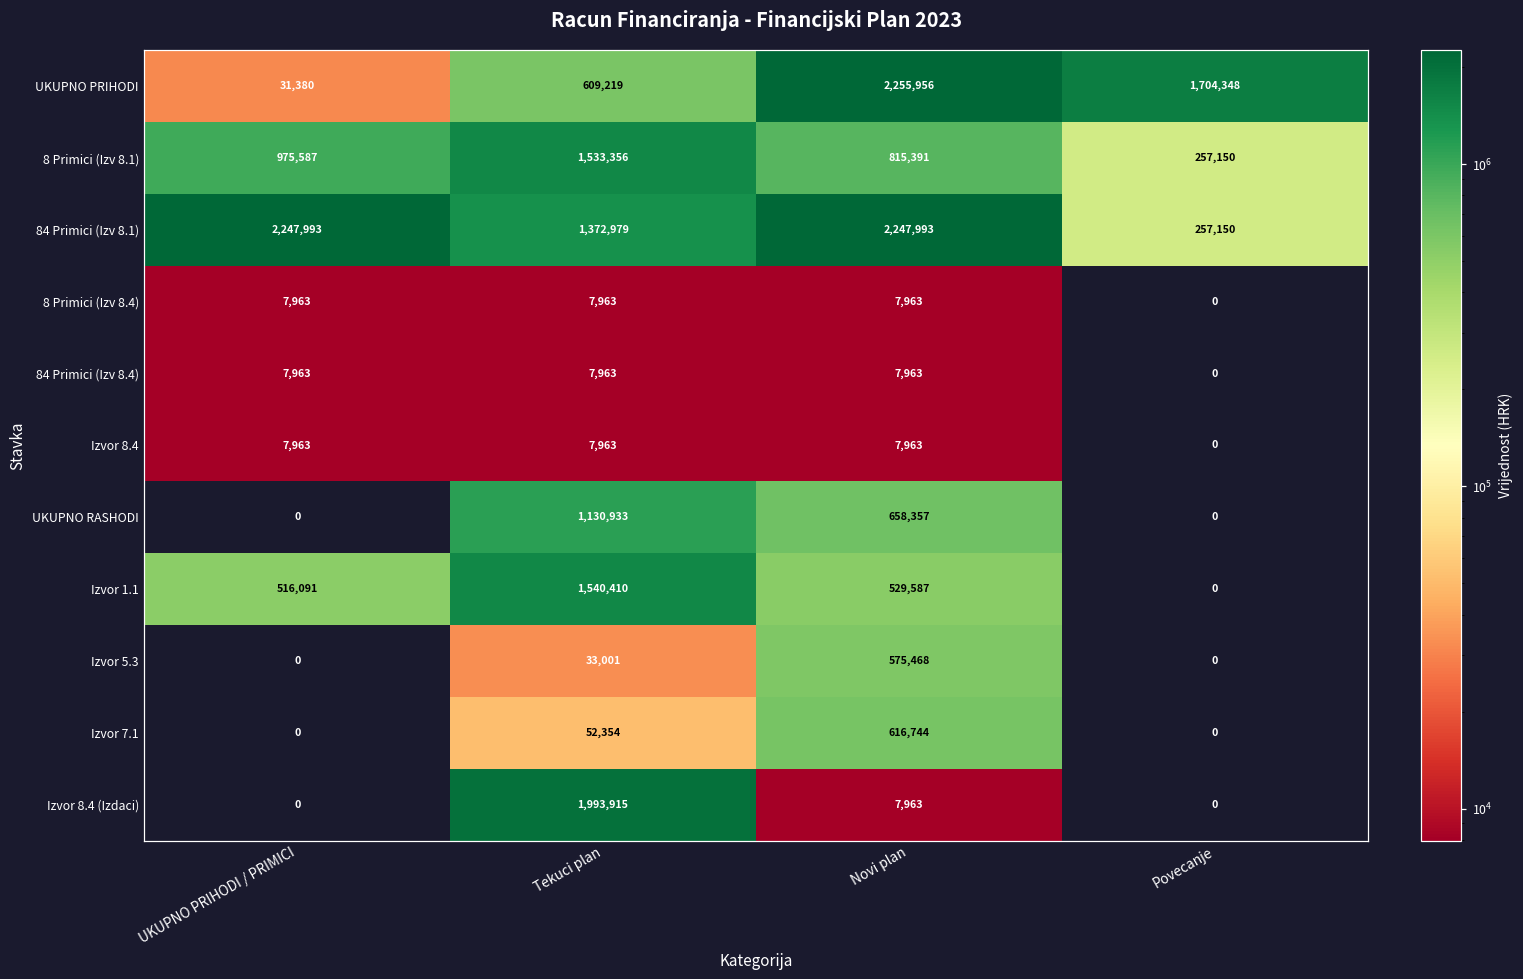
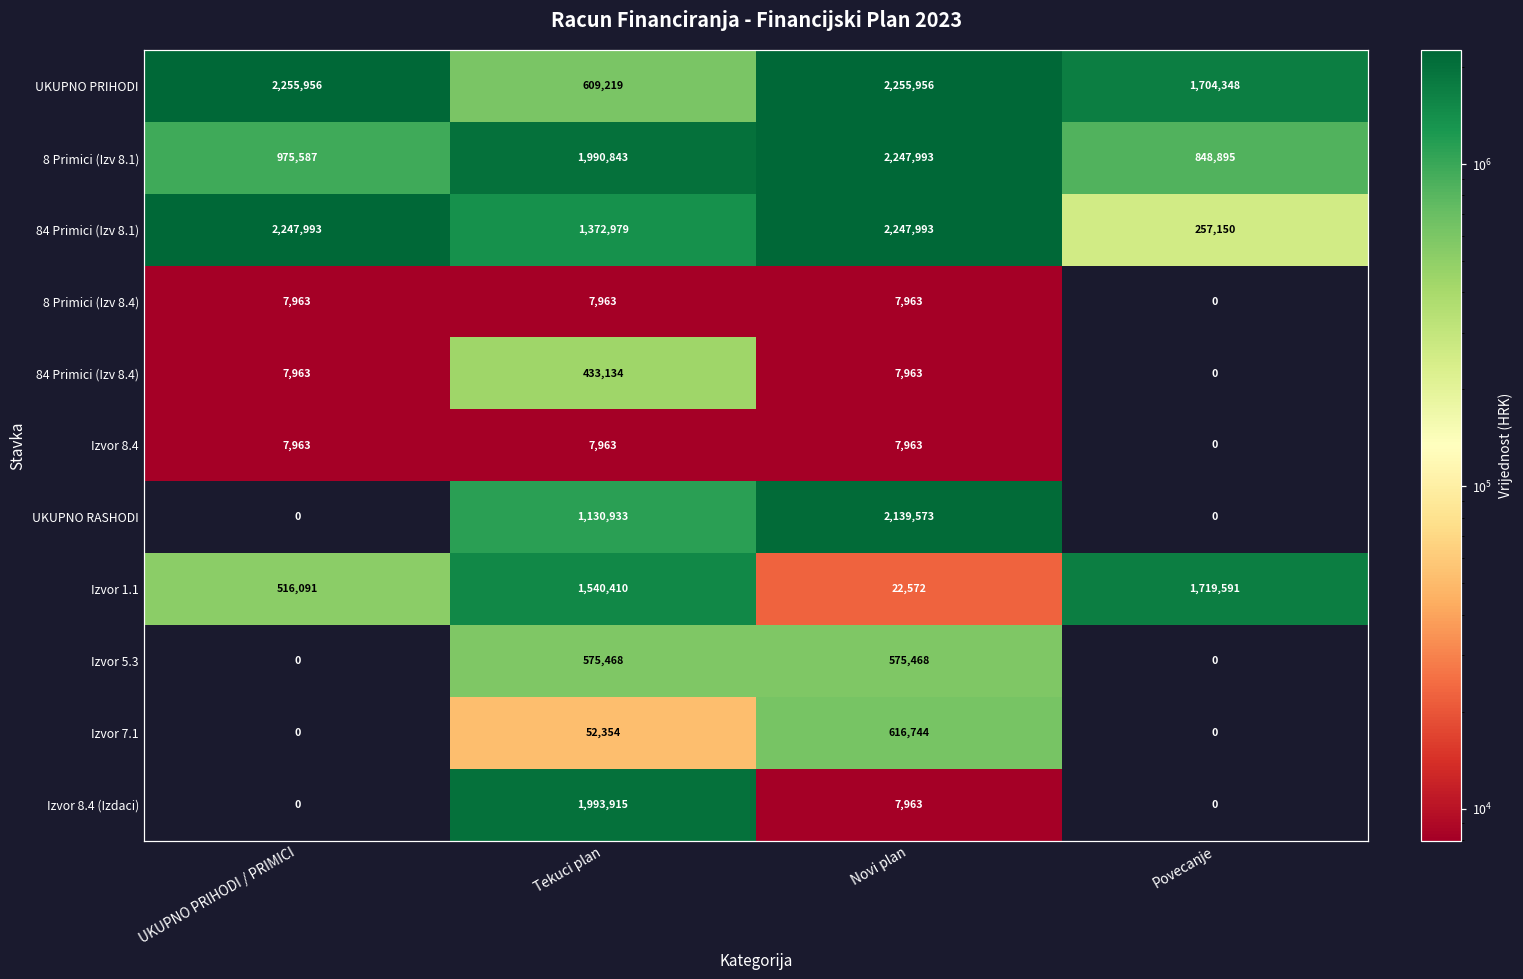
UKUPNO PRIHODI, UKUPNO PRIHODI / PRIMICI: 31,380 -> 2,255,956
8 Primici (Izv 8.1), Tekuci plan: 1,533,356 -> 1,990,843
8 Primici (Izv 8.1), Novi plan: 815,391 -> 2,247,993
8 Primici (Izv 8.1), Povecanje: 257,150 -> 848,895
84 Primici (Izv 8.4), Tekuci plan: 7,963 -> 433,134
UKUPNO RASHODI, Novi plan: 658,357 -> 2,139,573
Izvor 1.1, Novi plan: 529,587 -> 22,572
Izvor 1.1, Povecanje: 0 -> 1,719,591
Izvor 5.3, Tekuci plan: 33,001 -> 575,468
